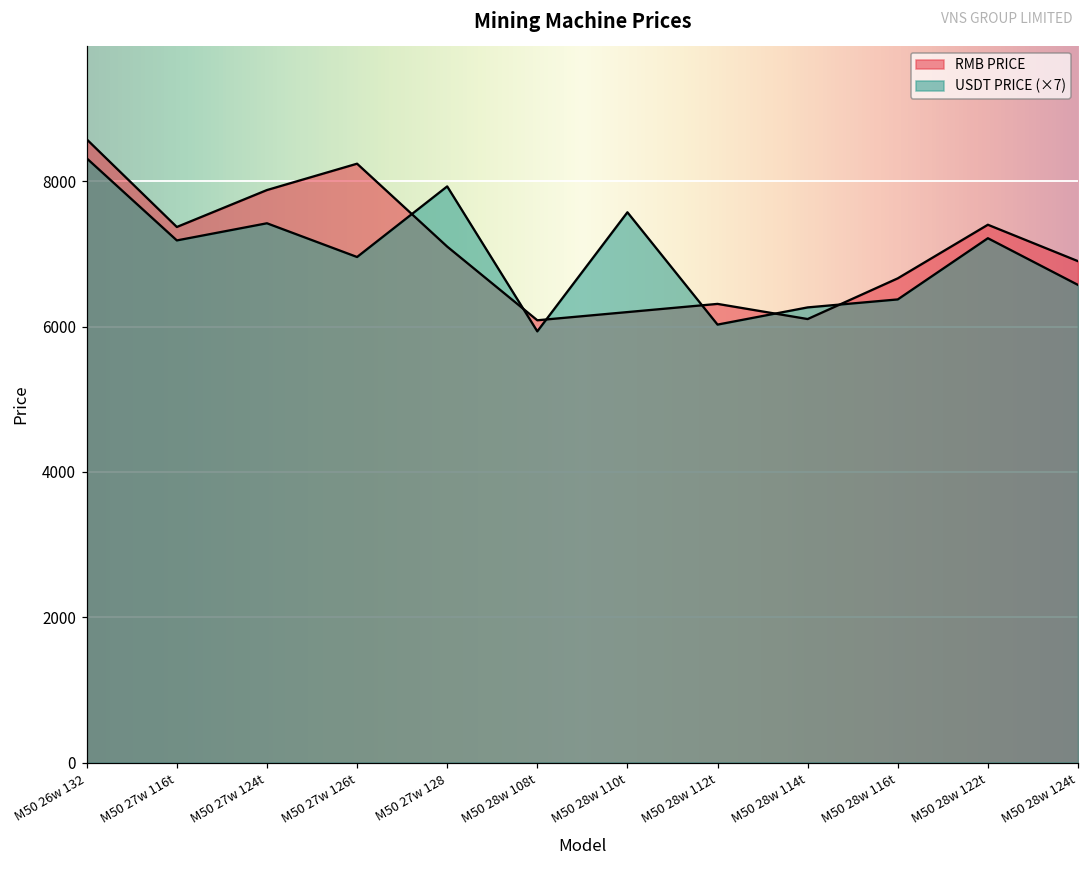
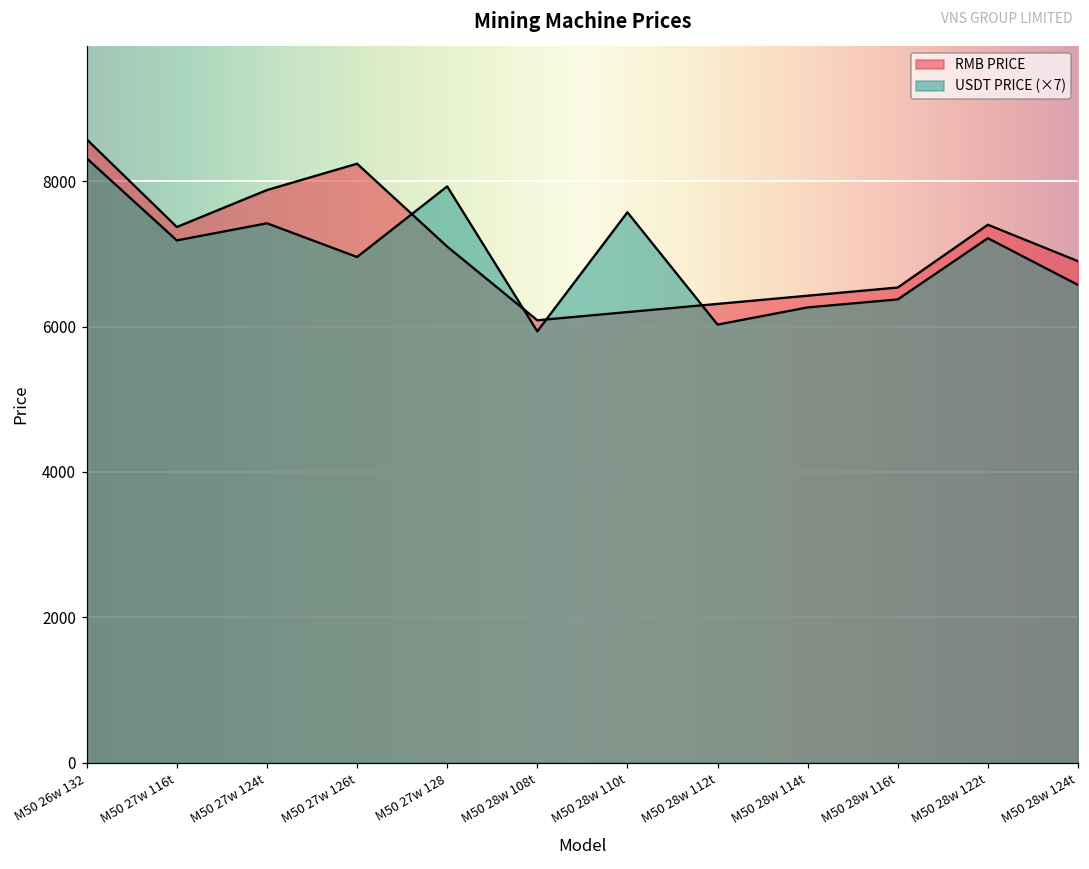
RMB PRICE, M50 28w 114t: 6100 -> 6400
RMB PRICE, M50 28w 116t: 6700 -> 6500
